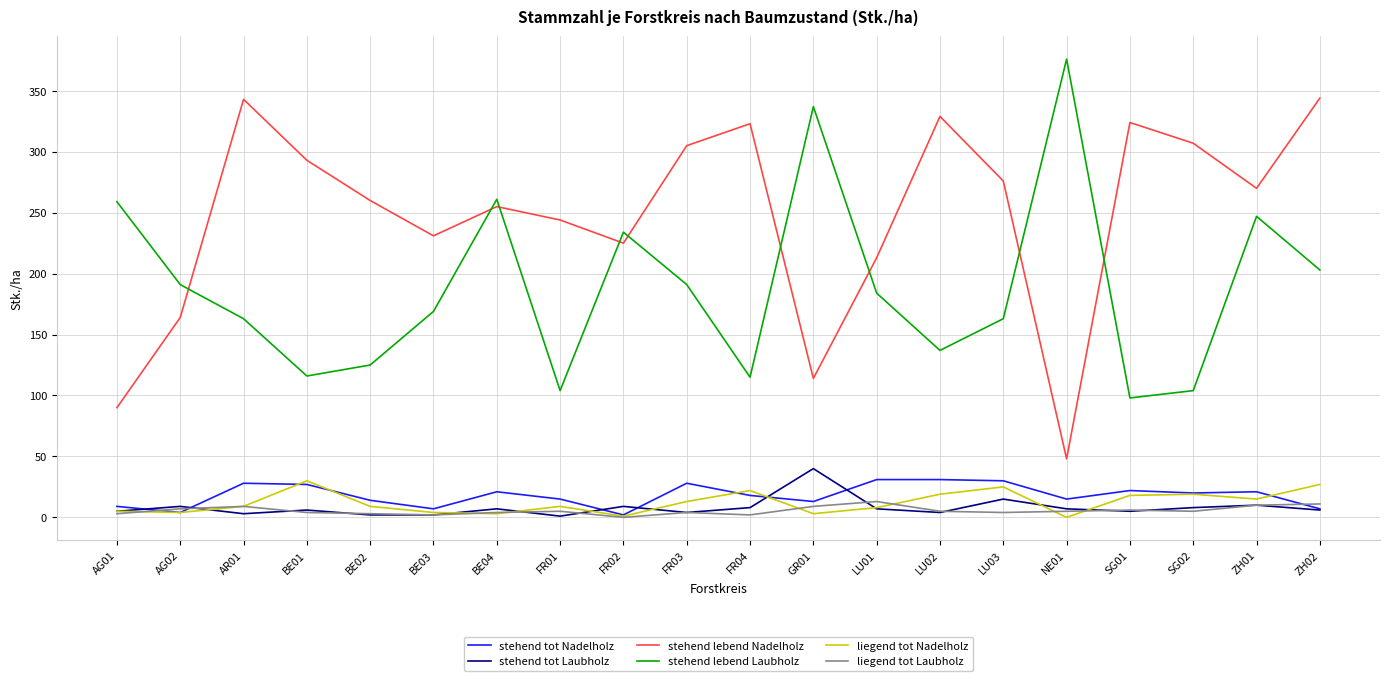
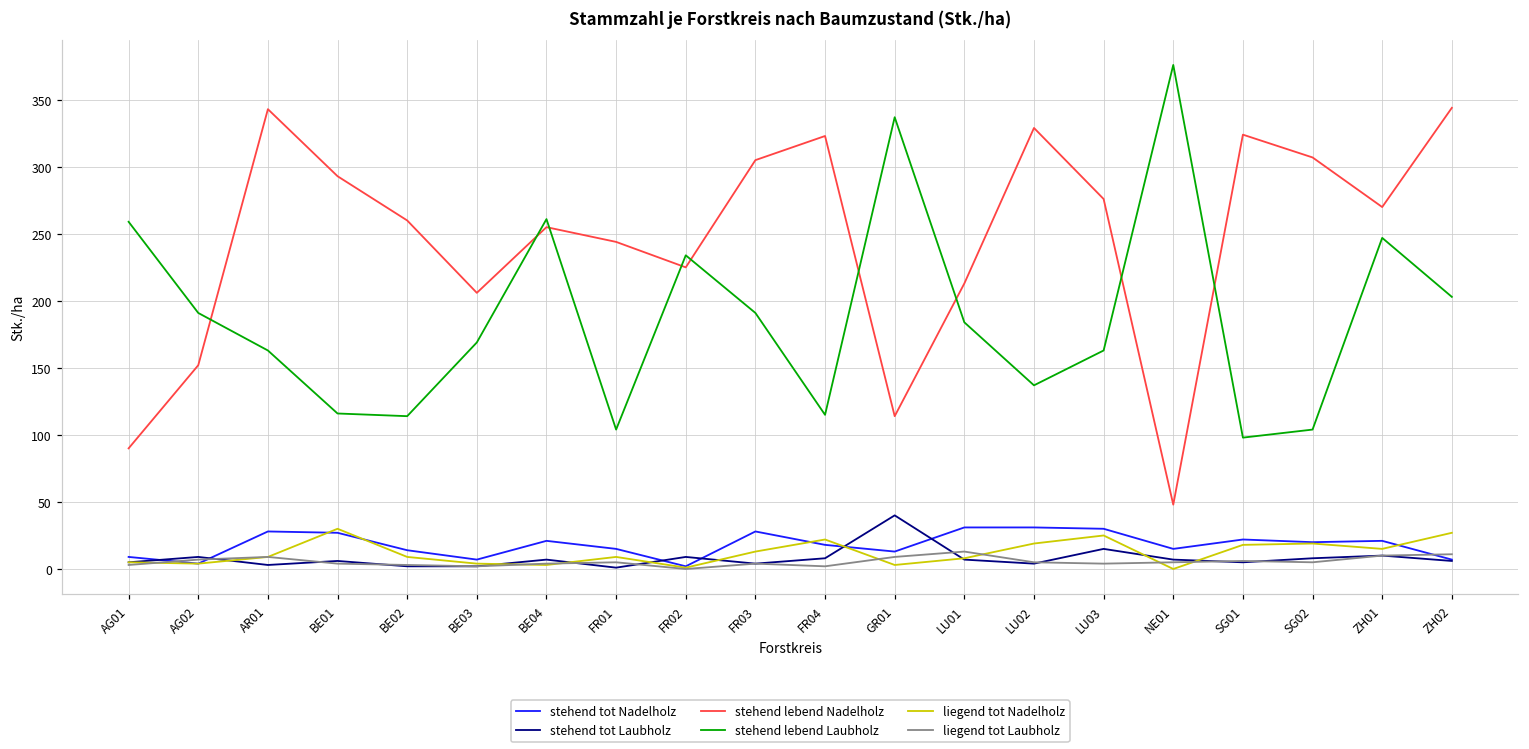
stehend lebend Nadelholz, AG02: 164 -> 152
stehend lebend Laubholz, BE02: 125 -> 114
stehend lebend Nadelholz, BE03: 231 -> 206
